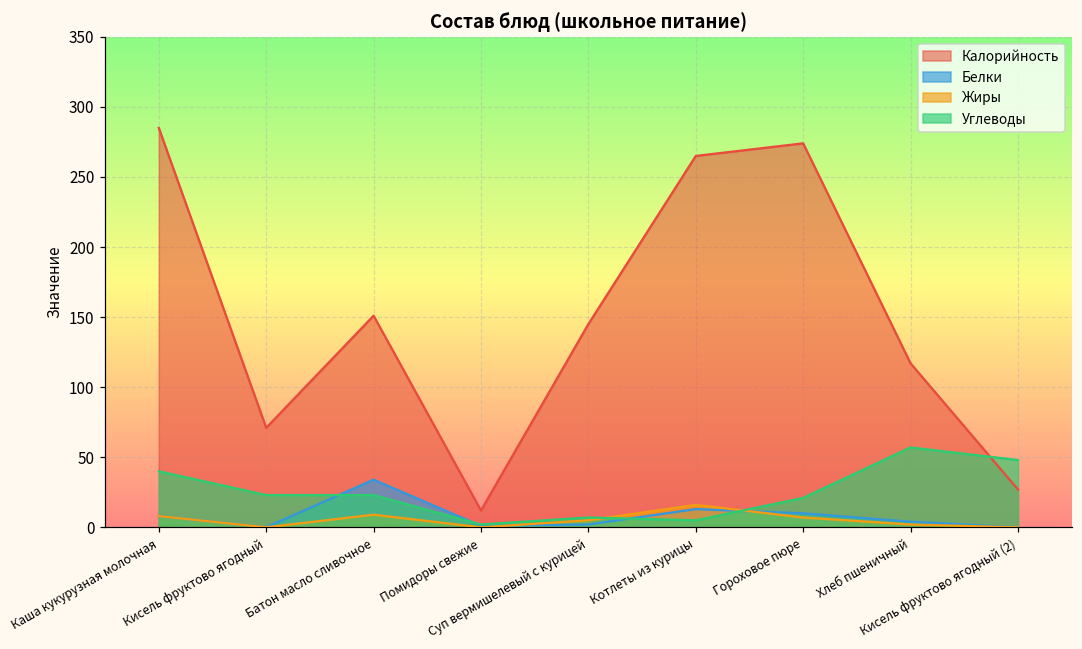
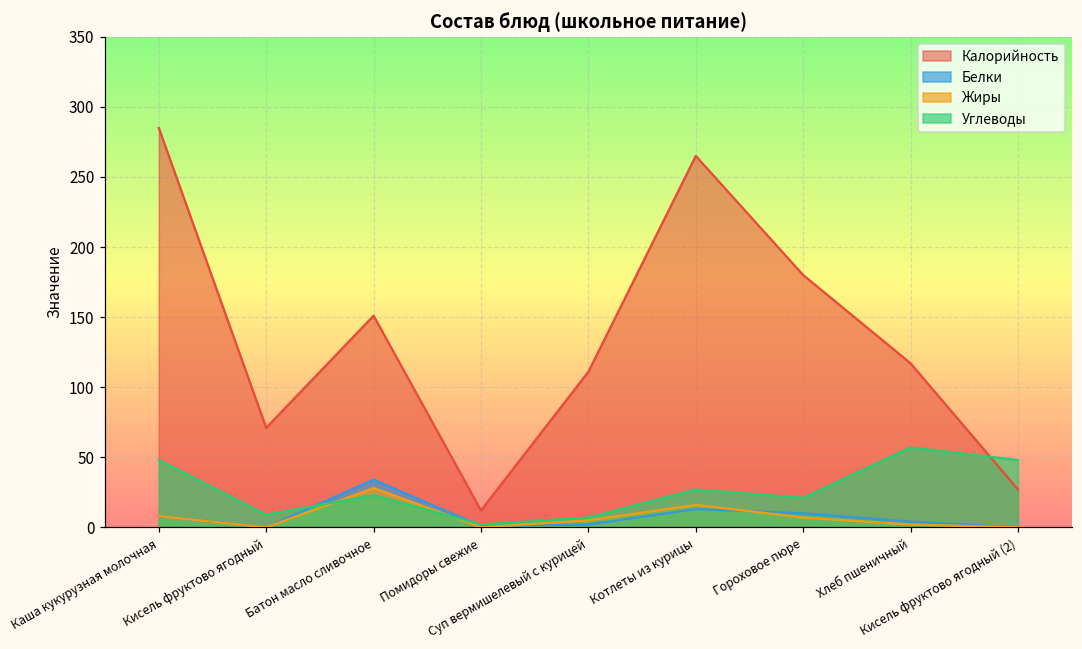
Углеводы, Каша кукурузная молочная: 40 -> 48
Углеводы, Кисель фруктово ягодный: 23 -> 9
Жиры, Батон масло сливочное: 9 -> 28
Калорийность, Суп вермишелевый с курицей: 145 -> 111
Углеводы, Котлеты из курицы: 5 -> 27
Калорийность, Гороховое пюре: 274 -> 180
